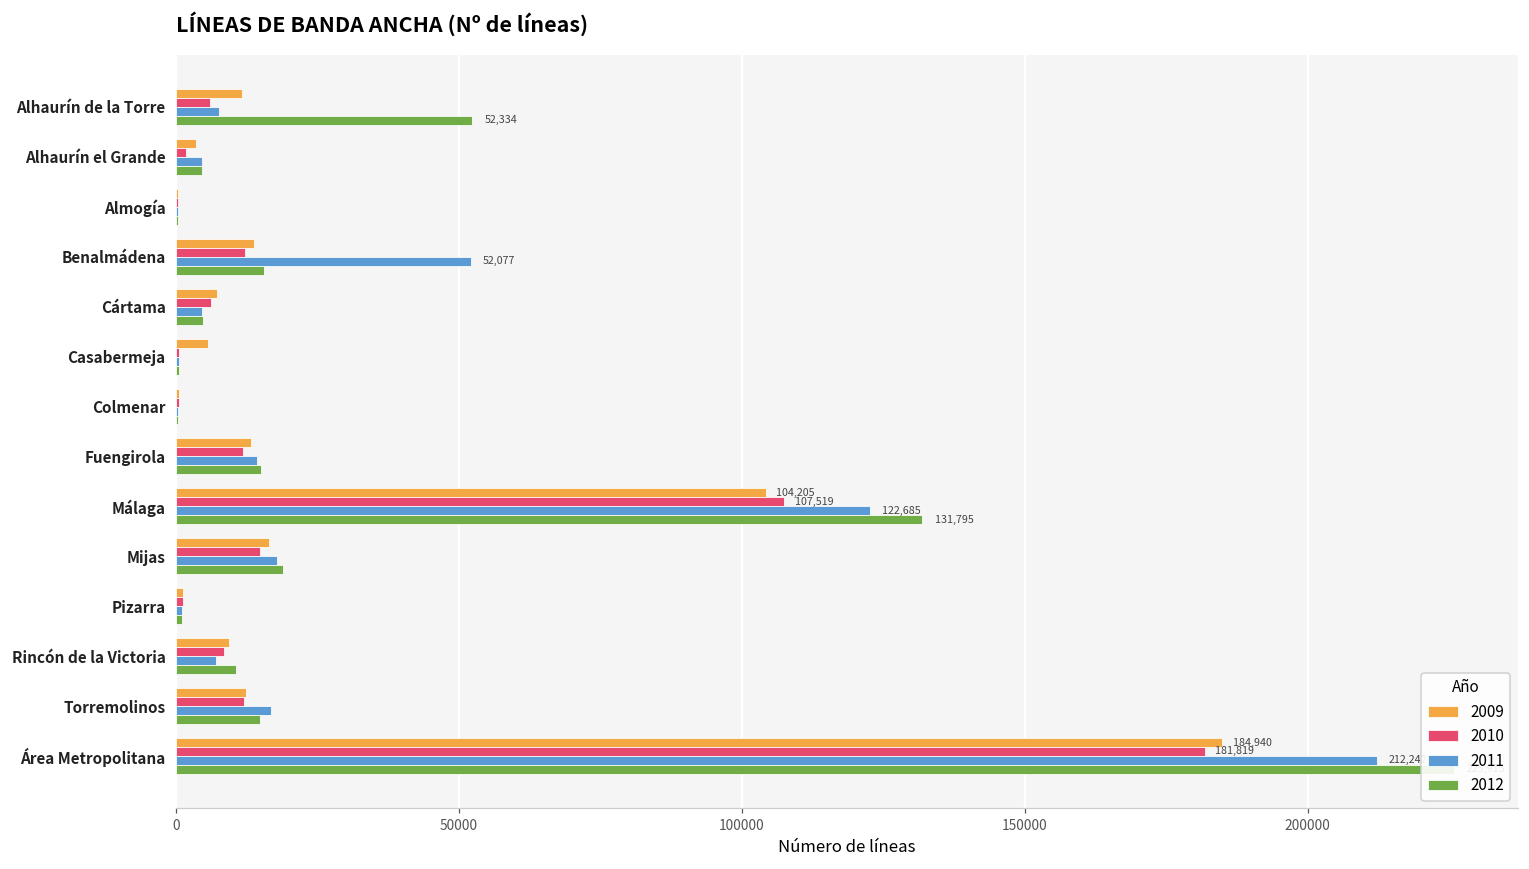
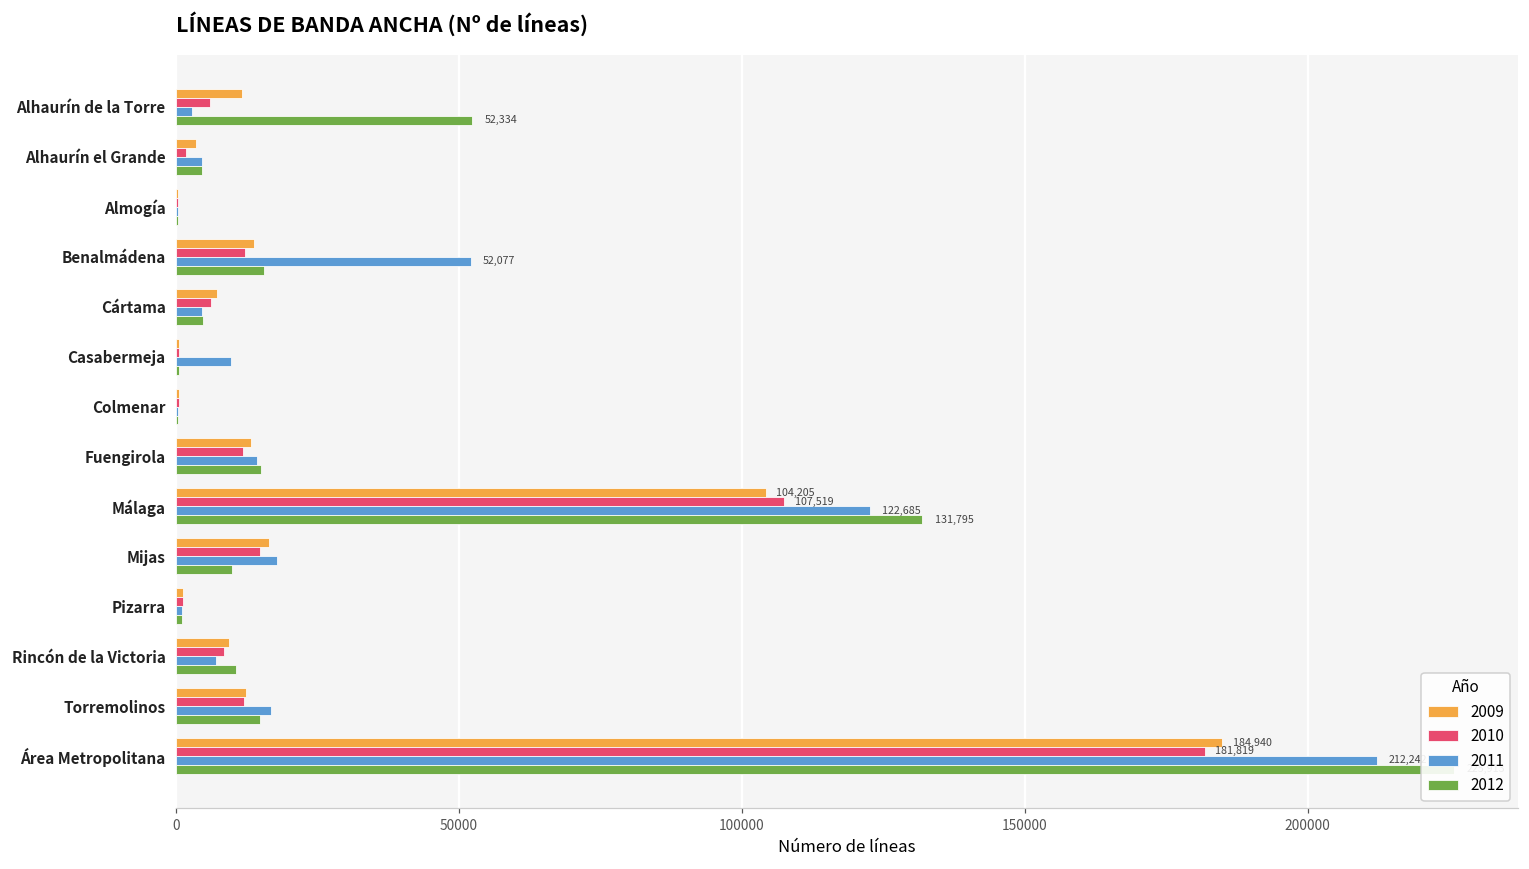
2011, Alhaurín de la Torre: 8000 -> 3000
2009, Casabermeja: 6000 -> 0
2011, Casabermeja: 0 -> 10000
2012, Mijas: 19000 -> 10000
